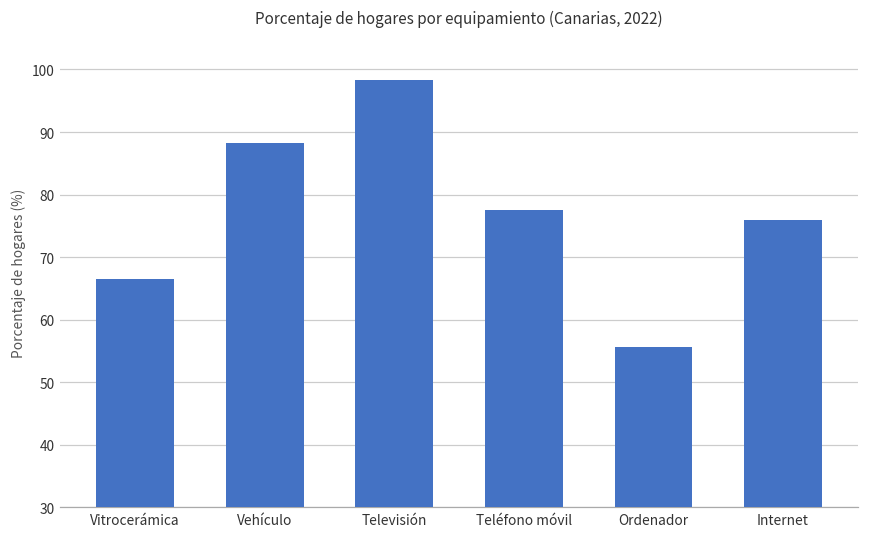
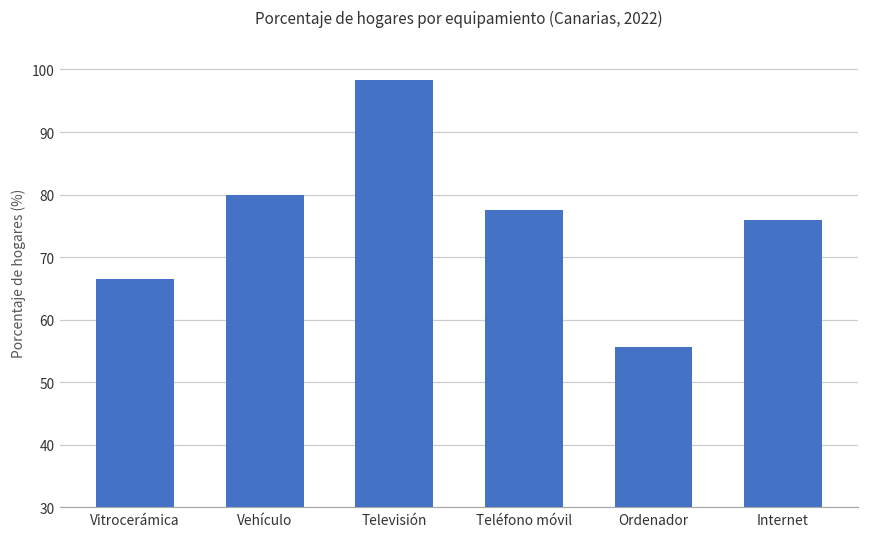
Vehículo: 88 -> 80
